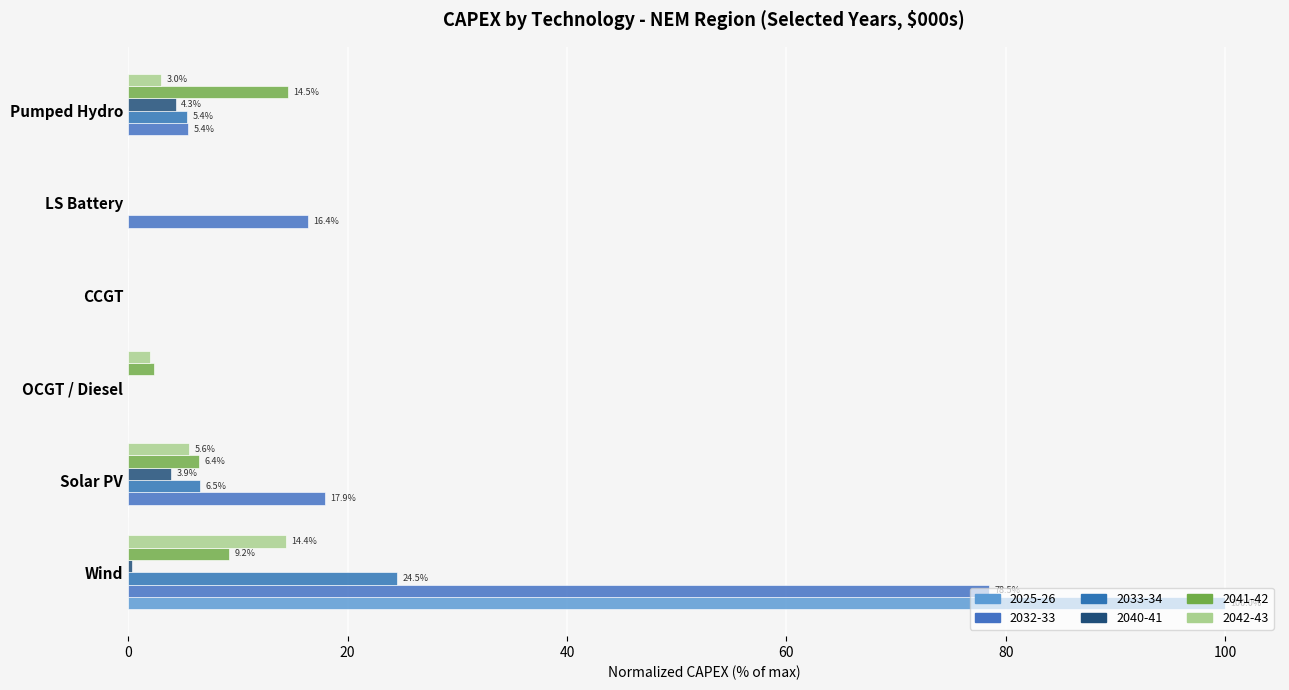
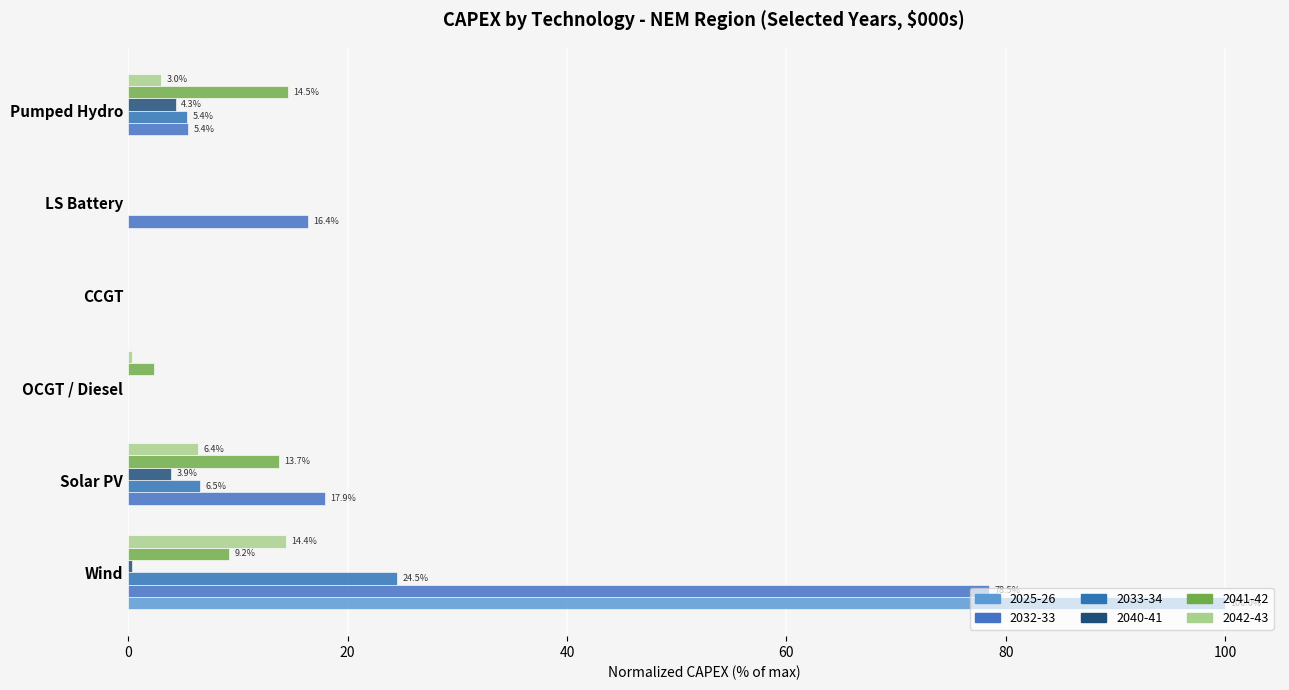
2042-43, OCGT / Diesel: 2.0 -> 0.4
2042-43, Solar PV: 5.6% -> 6.4%
2041-42, Solar PV: 6.4% -> 13.7%
